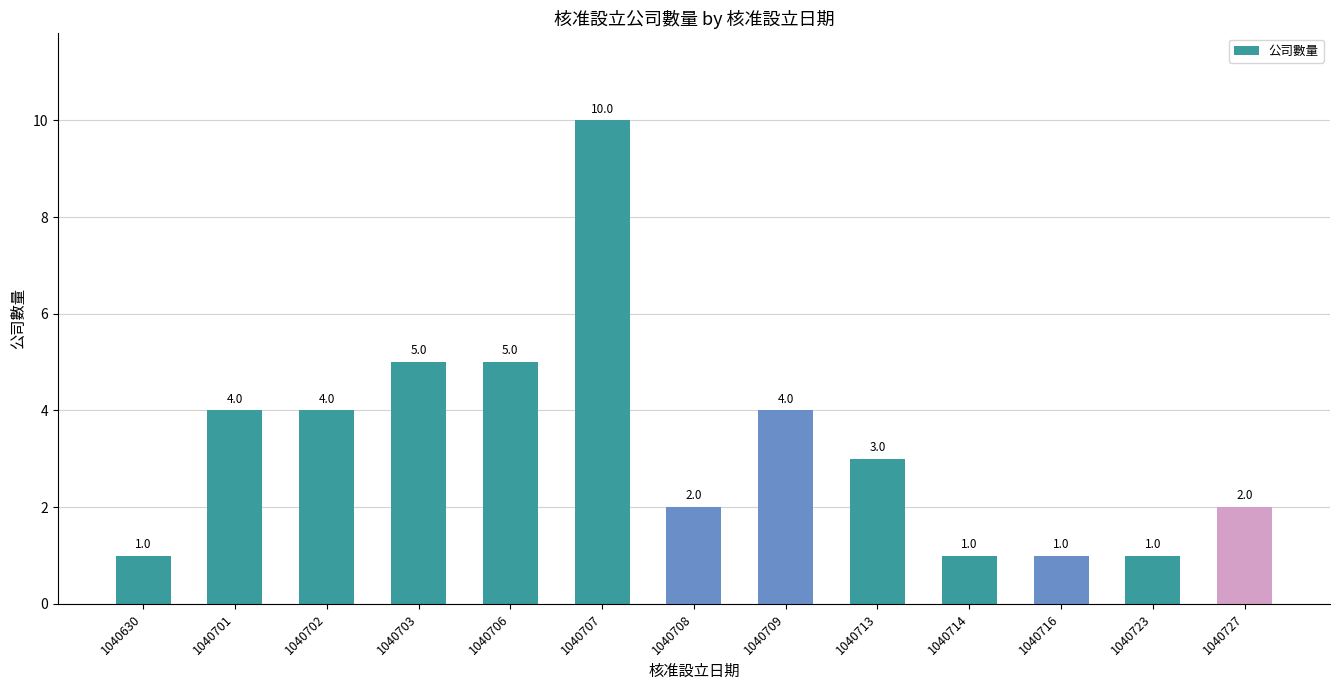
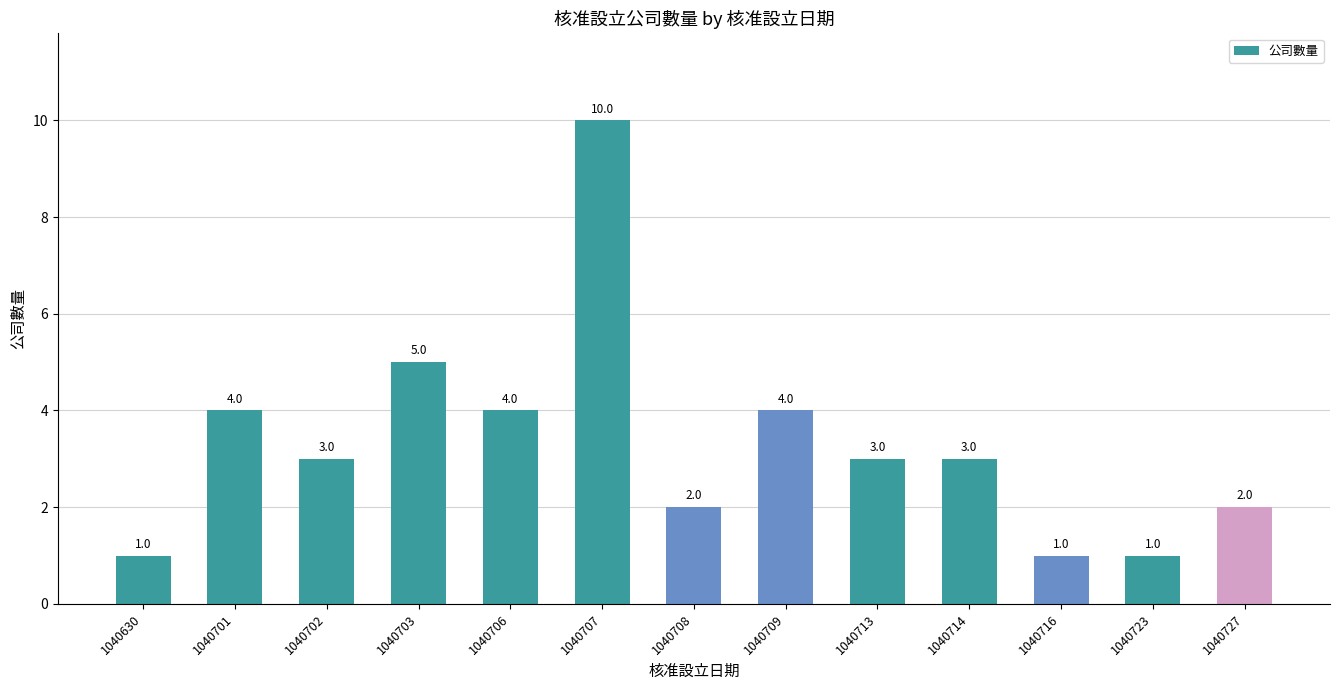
1040702: 4.0 -> 3.0
1040706: 5.0 -> 4.0
1040714: 1.0 -> 3.0
